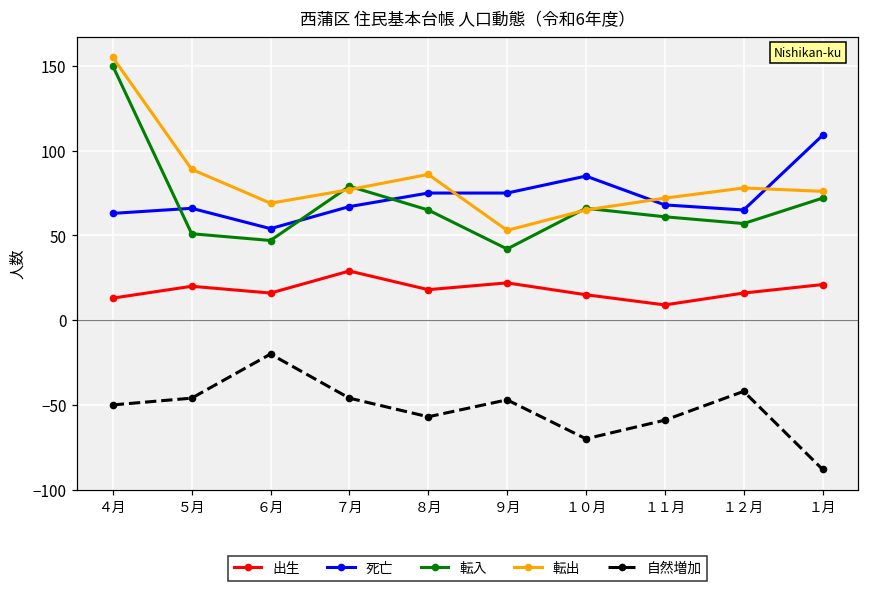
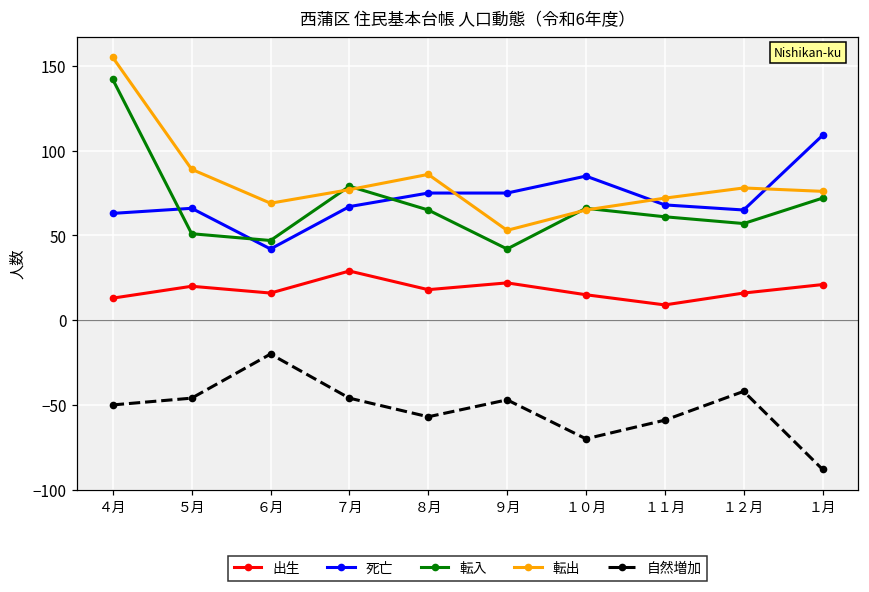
転入, ４月: 150 -> 142
死亡, ６月: 54 -> 42
